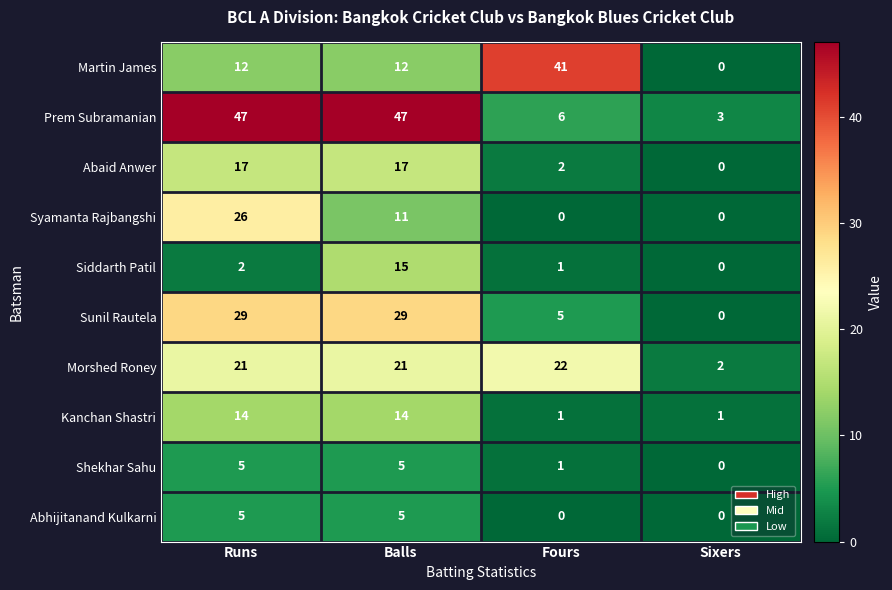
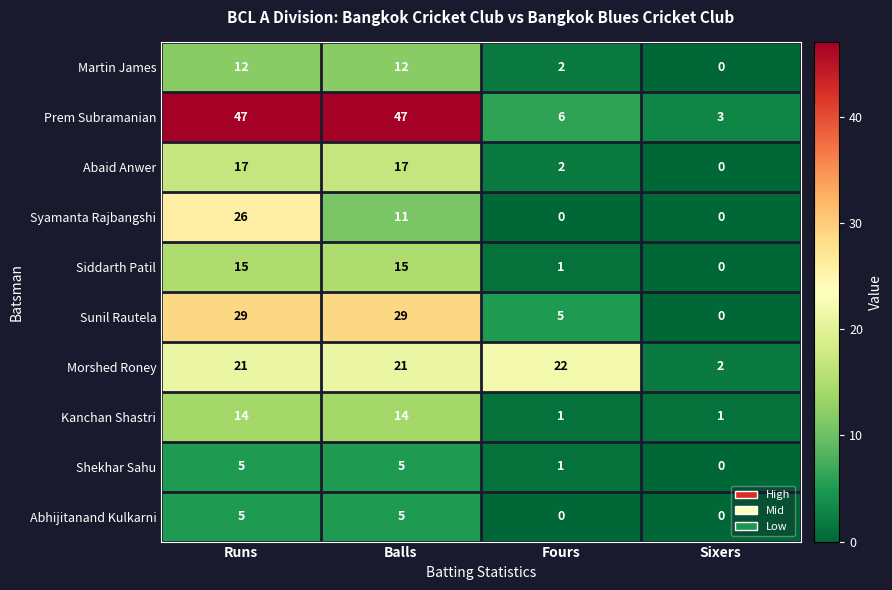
Martin James, Fours: 41 -> 2
Siddarth Patil, Runs: 2 -> 15
